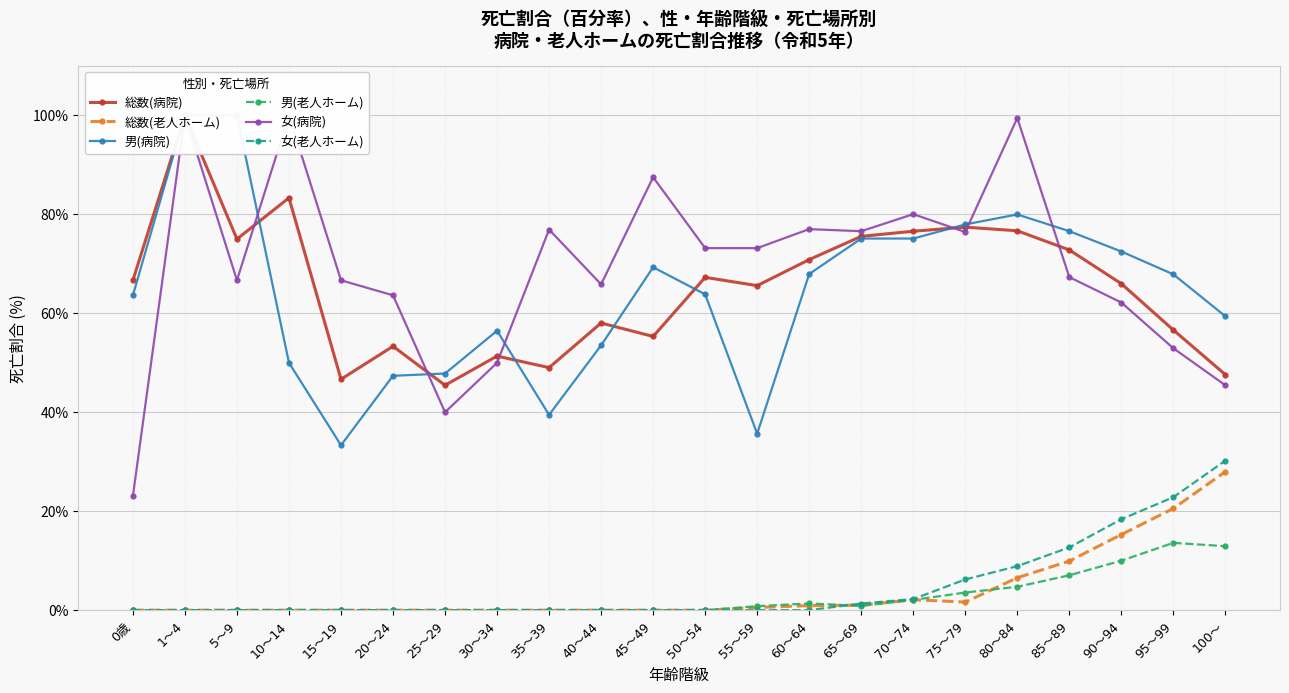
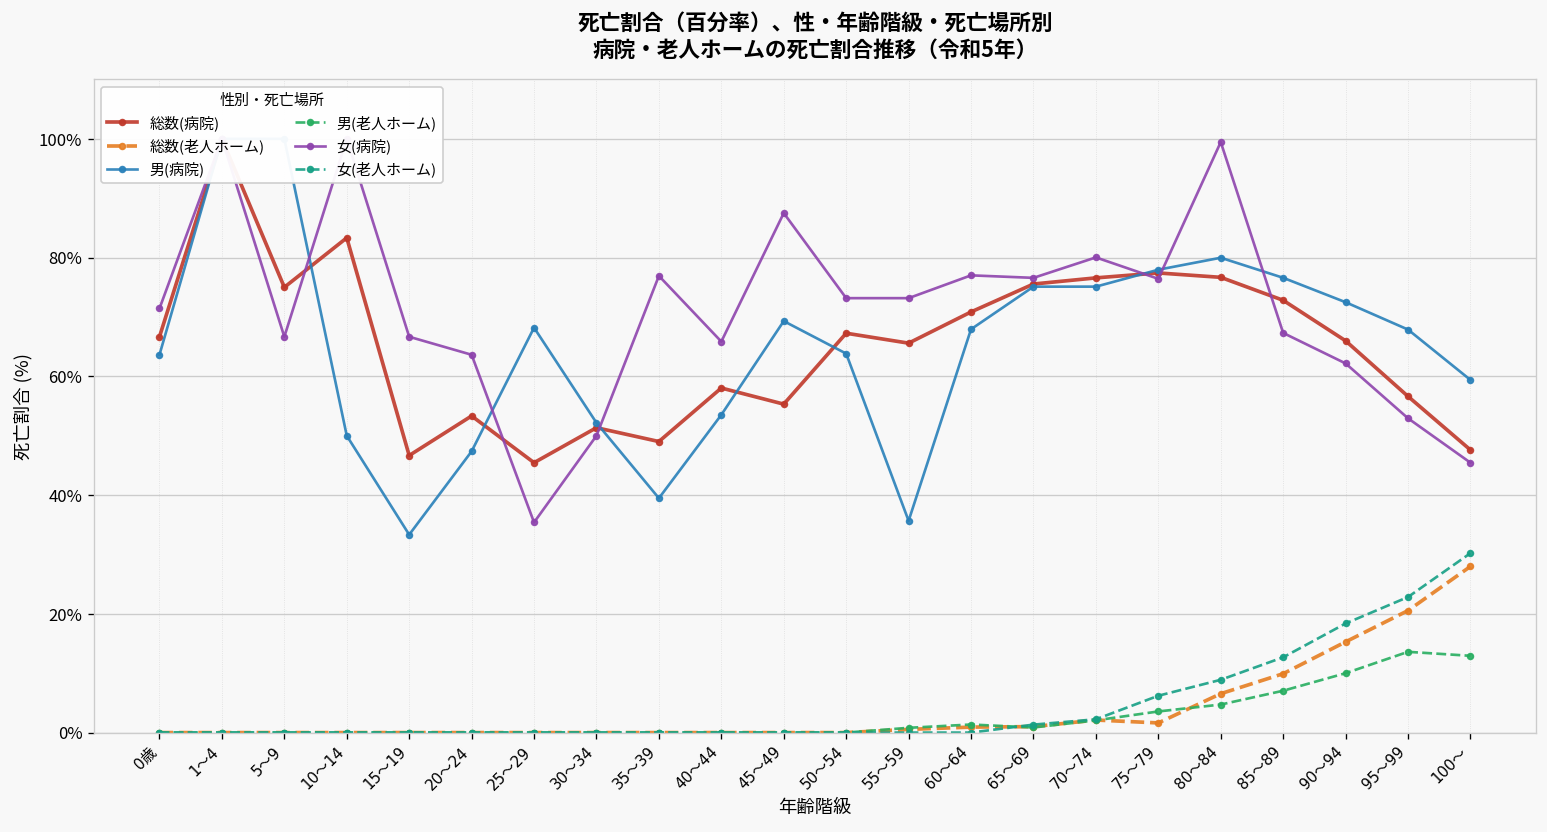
女(病院), 0歳: 23% -> 71%
男(病院), 25～29: 48% -> 68%
女(病院), 25～29: 40% -> 35%
男(病院), 30～34: 56% -> 52%
